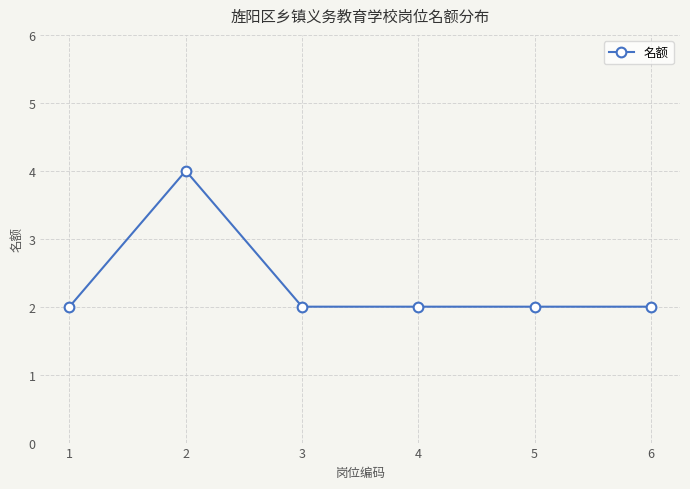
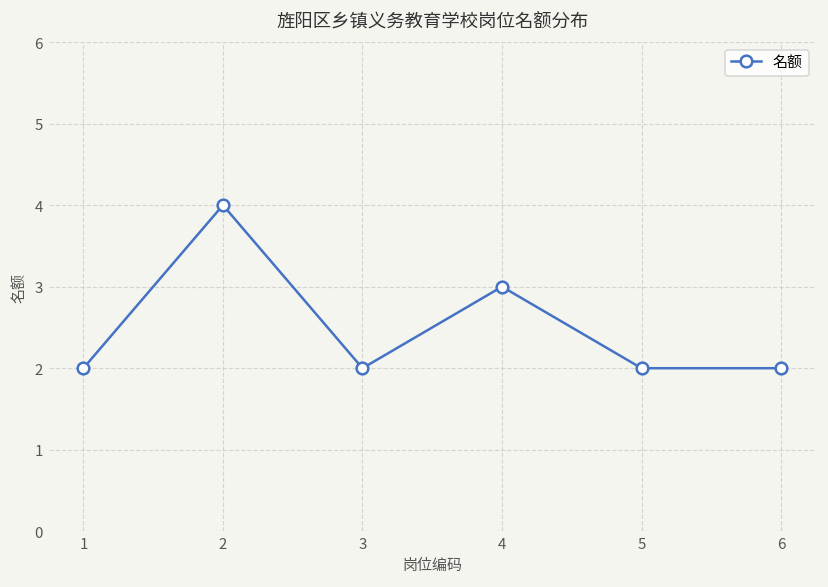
4: 2 -> 3
